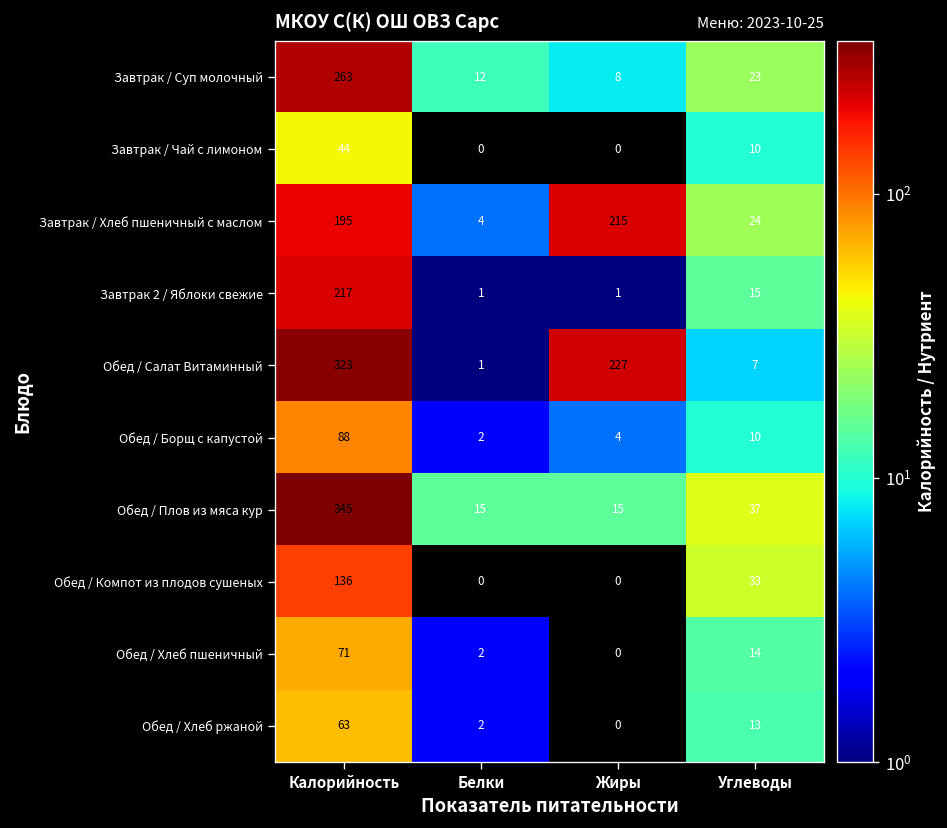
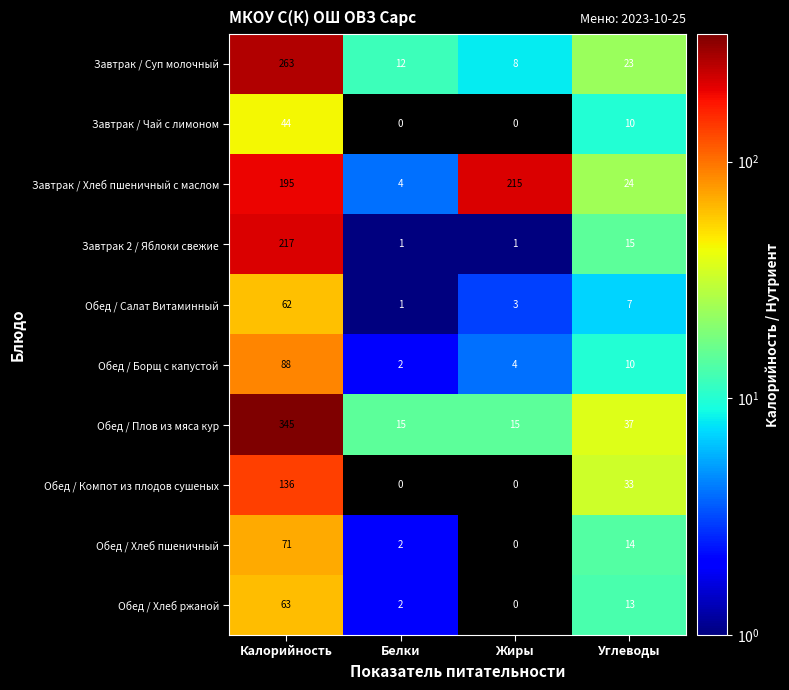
Обед / Салат Витаминный, Калорийность: 323 -> 62
Обед / Салат Витаминный, Жиры: 227 -> 3
